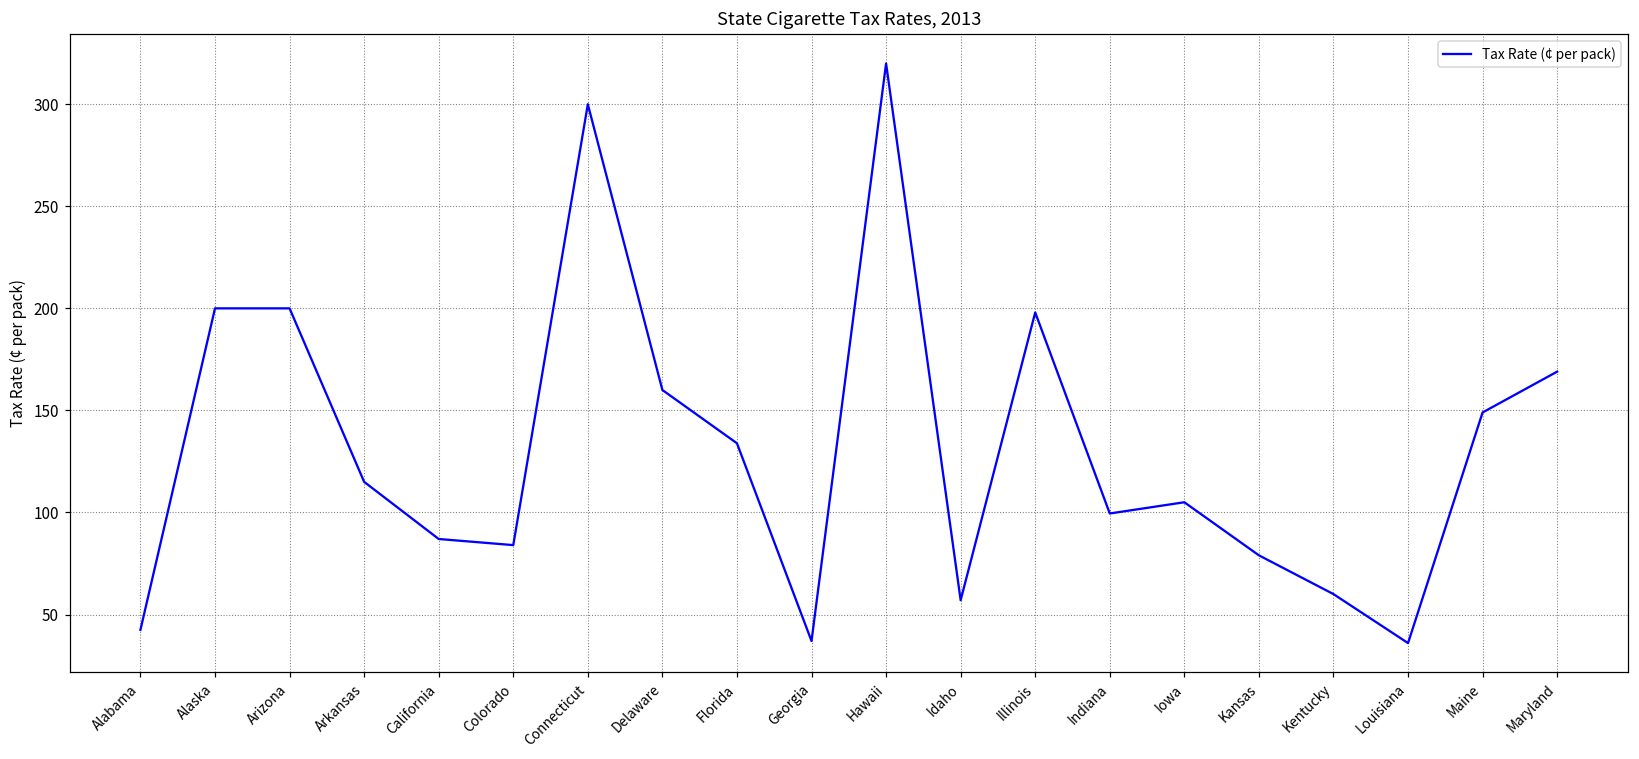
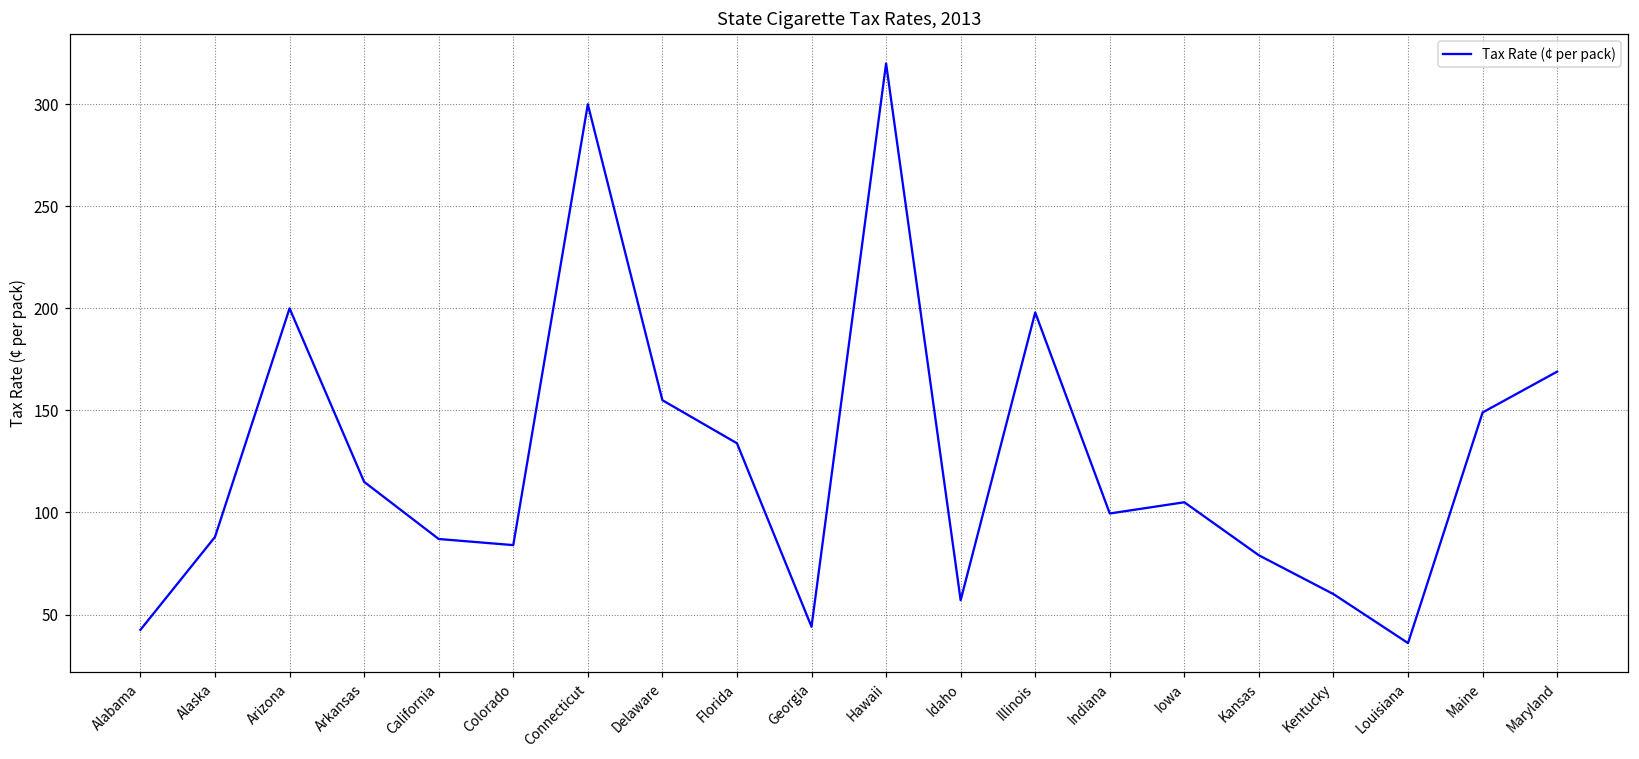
Alaska: 200 -> 88
Delaware: 160 -> 155
Georgia: 37 -> 44
